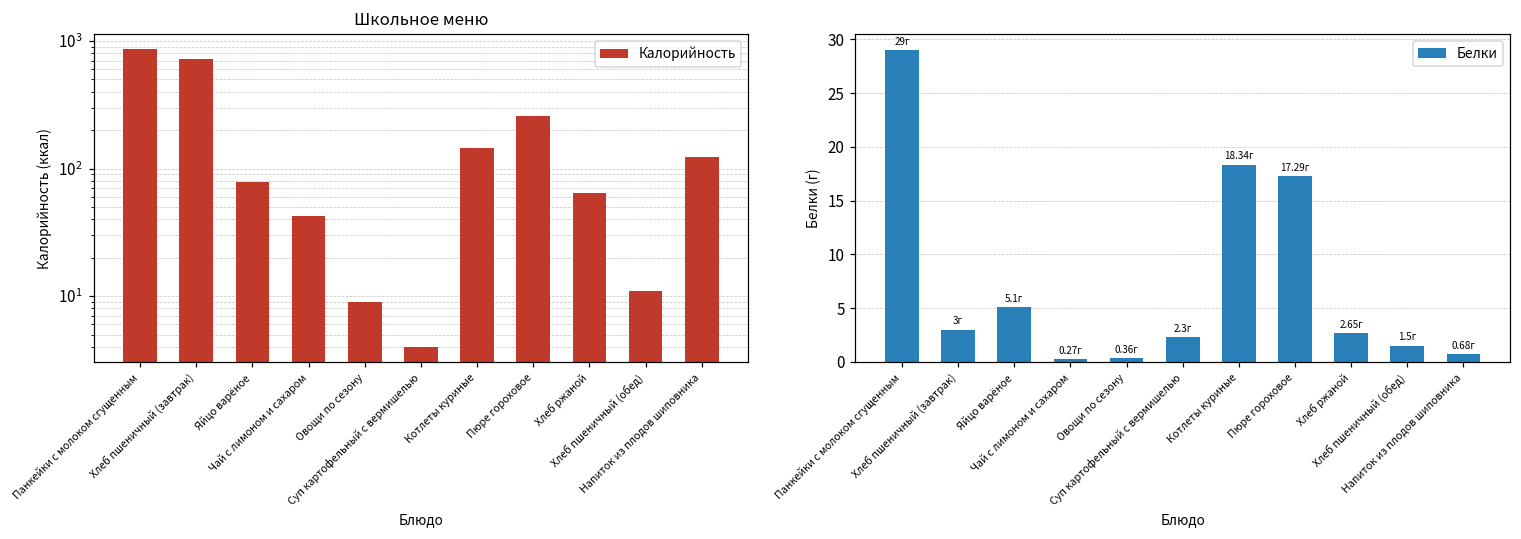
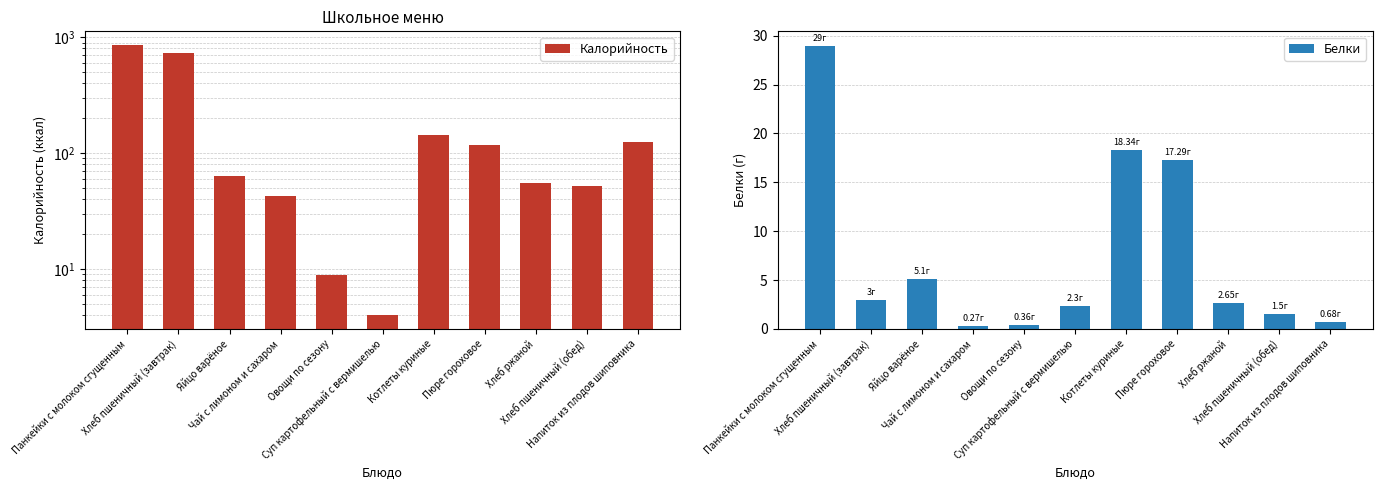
Школьное меню, Яйцо варёное: 80 -> 60
Школьное меню, Пюре гороховое: 260 -> 120
Школьное меню, Хлеб ржаной: 64 -> 55
Школьное меню, Хлеб пшеничный (обед): 11 -> 50
